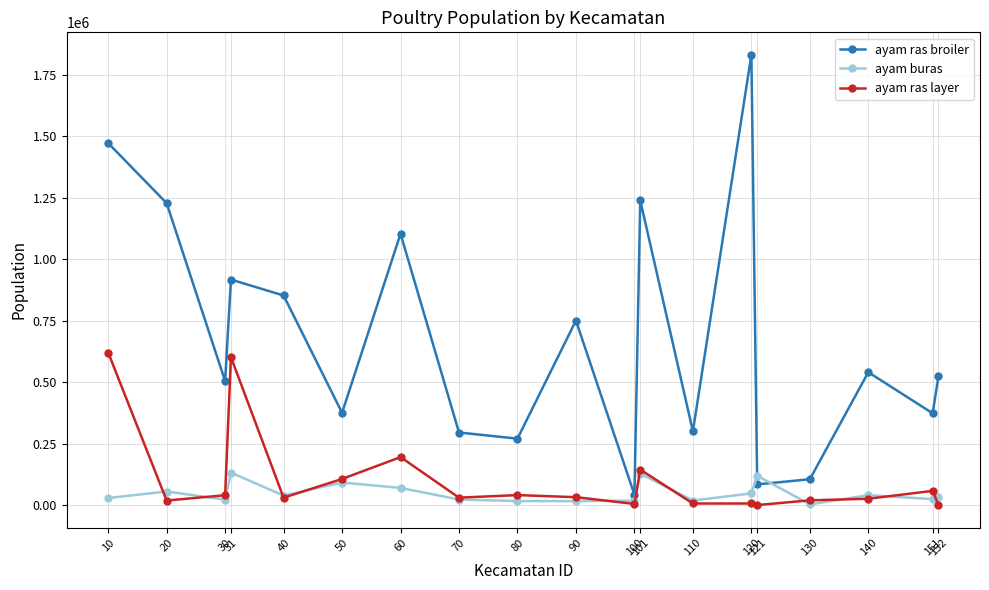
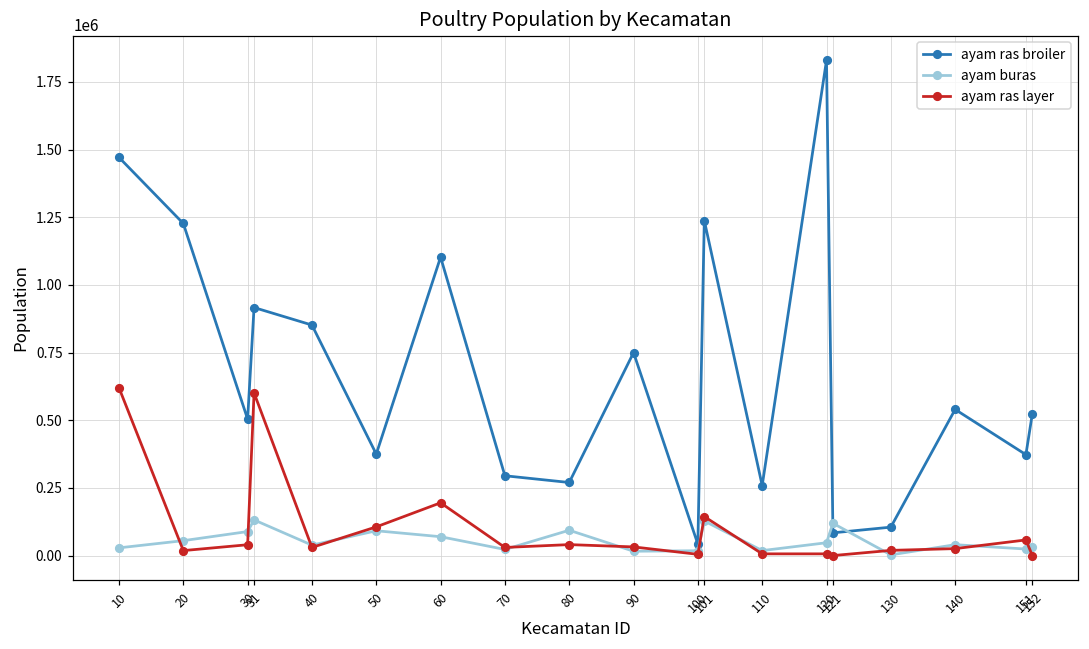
ayam buras, 30: 20000 -> 90000
ayam buras, 80: 20000 -> 90000
ayam ras broiler, 110: 300000 -> 260000
